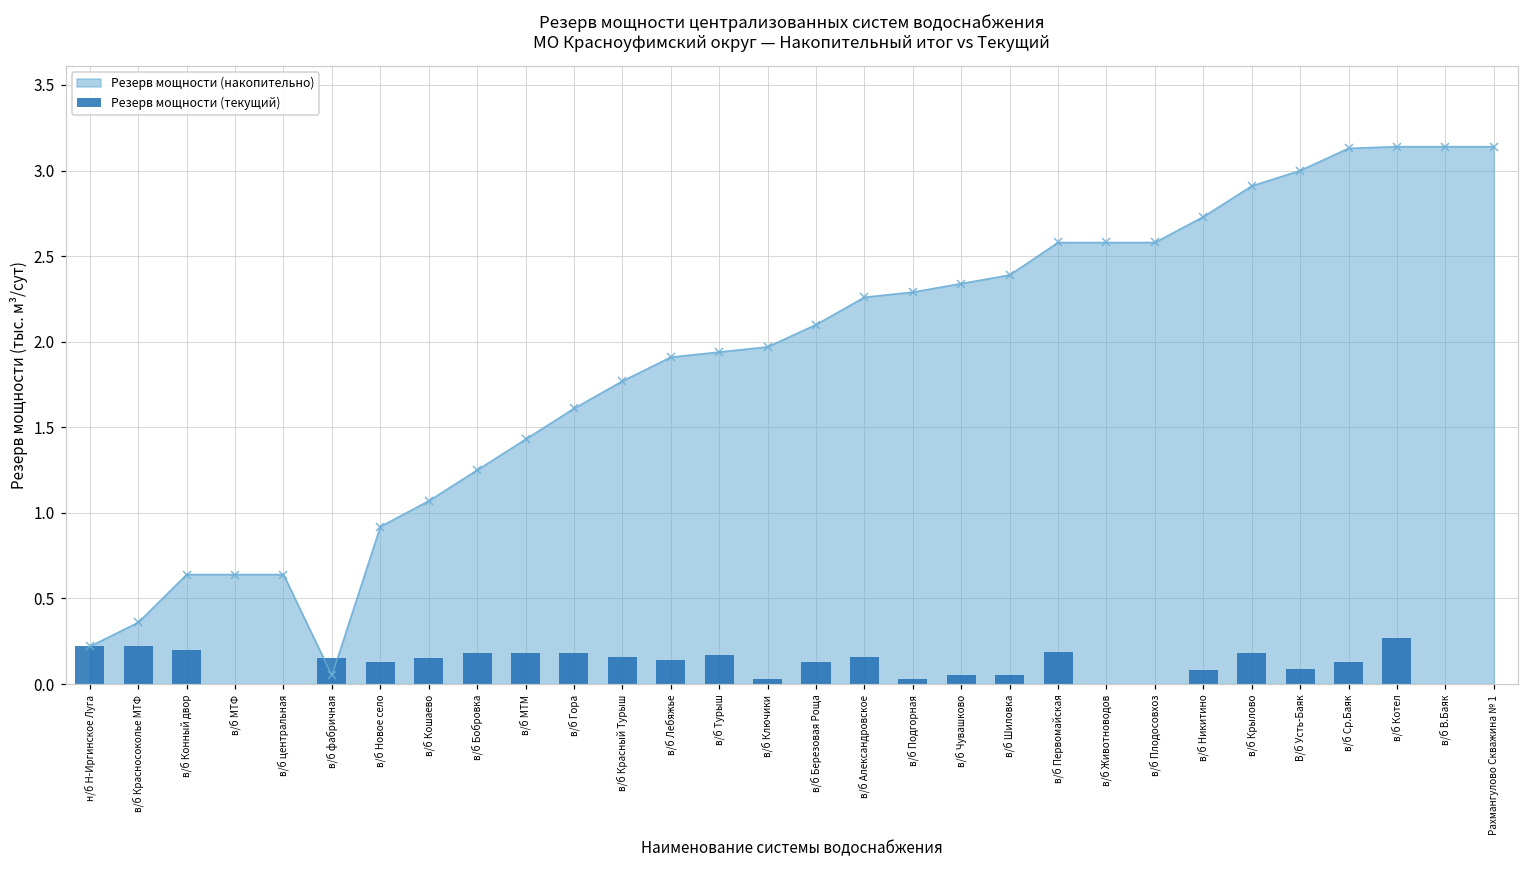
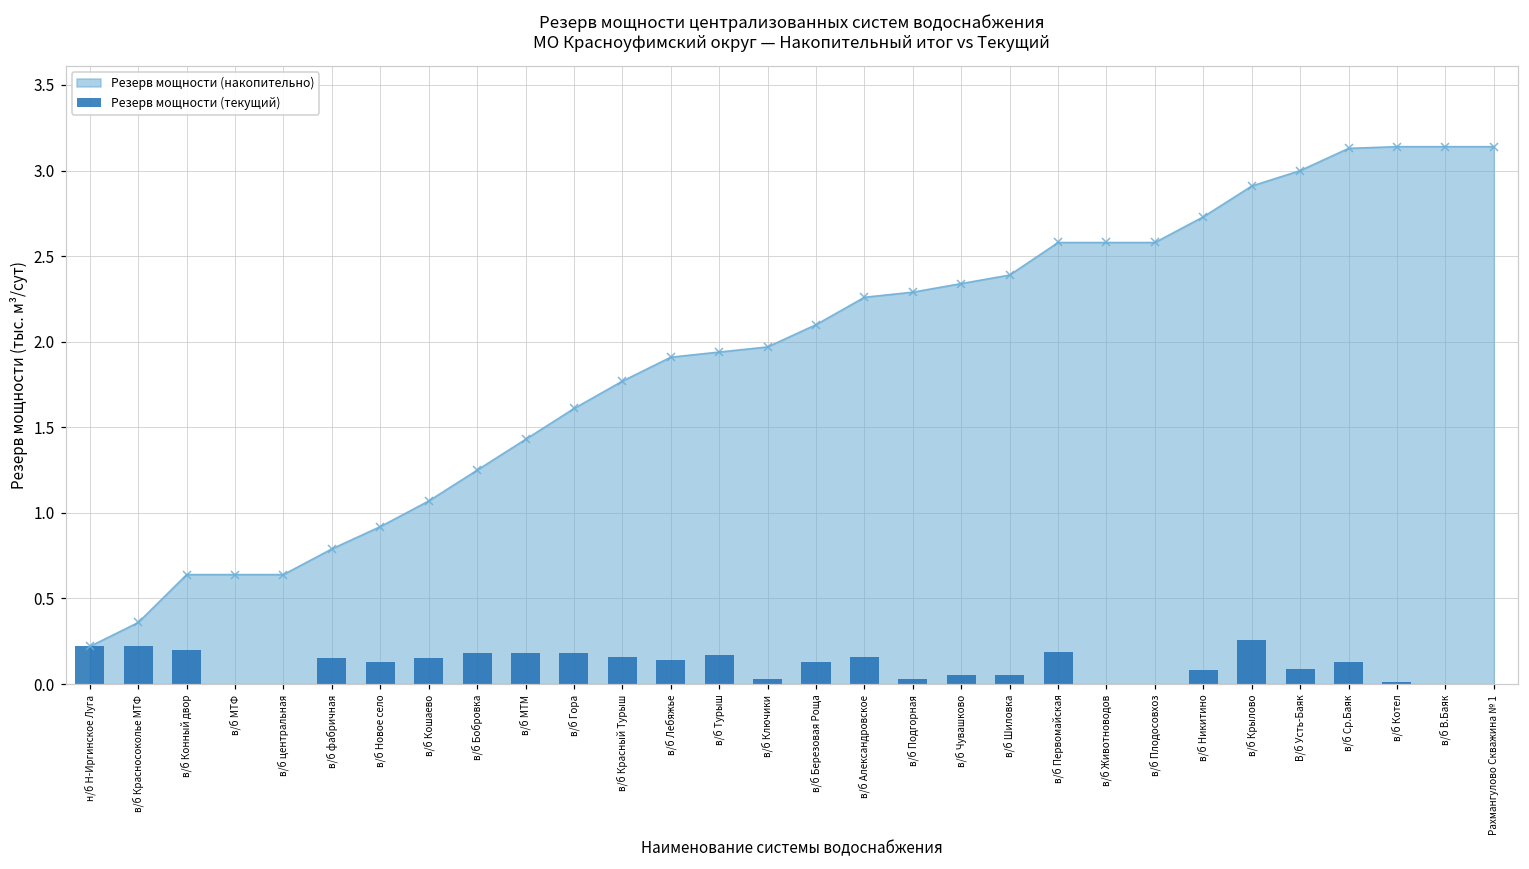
Резерв мощности (накопительно), в/б фабричная: 0.05 -> 0.79
Резерв мощности (текущий), в/б Крылово: 0.18 -> 0.26
Резерв мощности (текущий), в/б Котел: 0.27 -> 0.01
